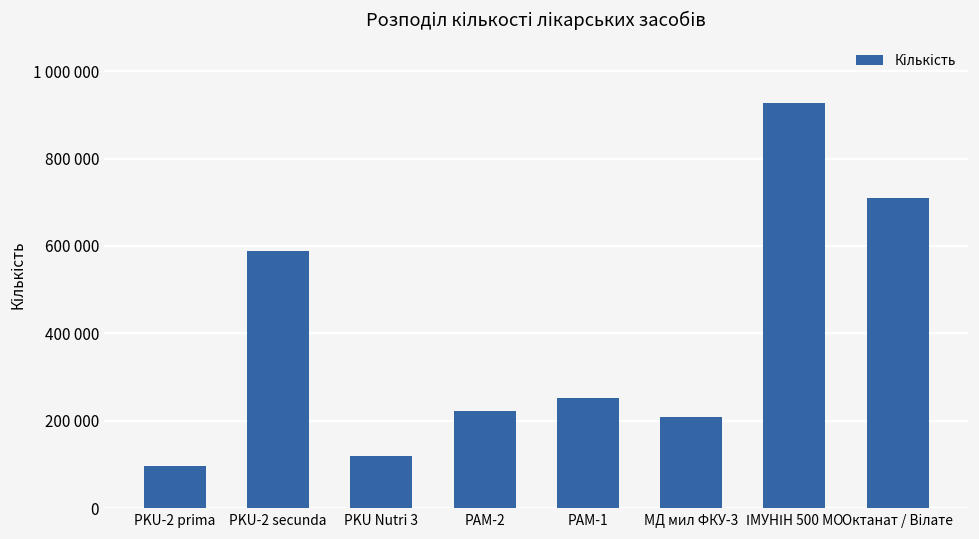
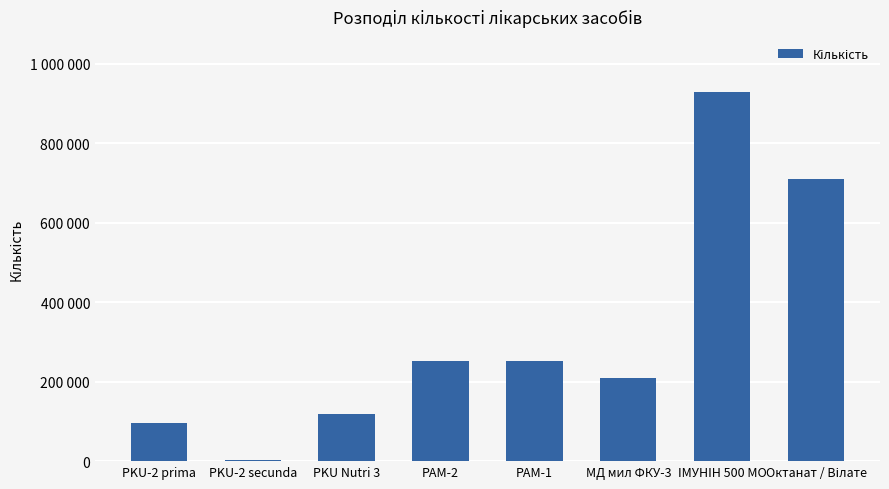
PKU-2 secunda: 590000 -> 0
РАМ-2: 220000 -> 250000
